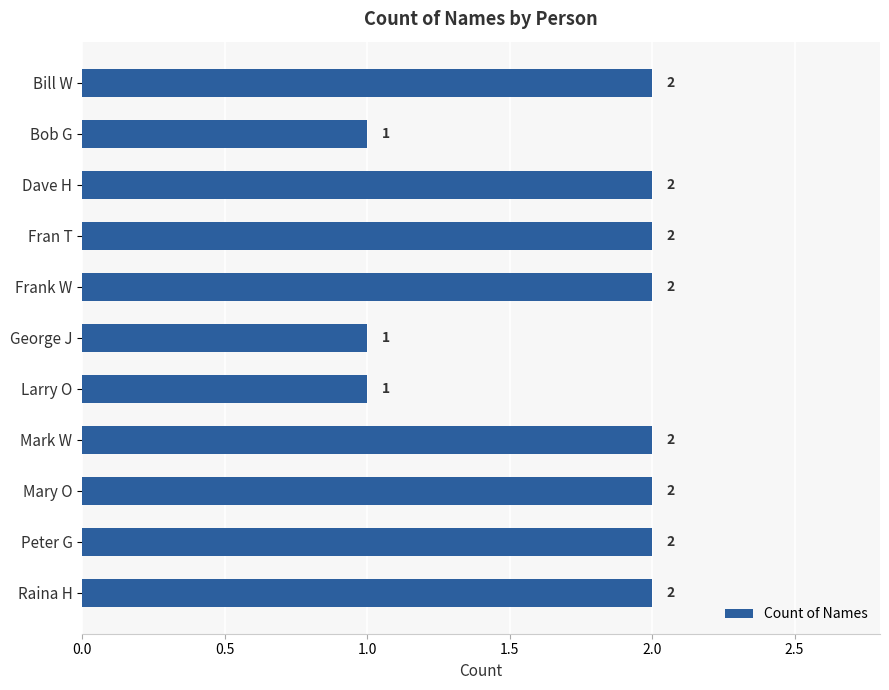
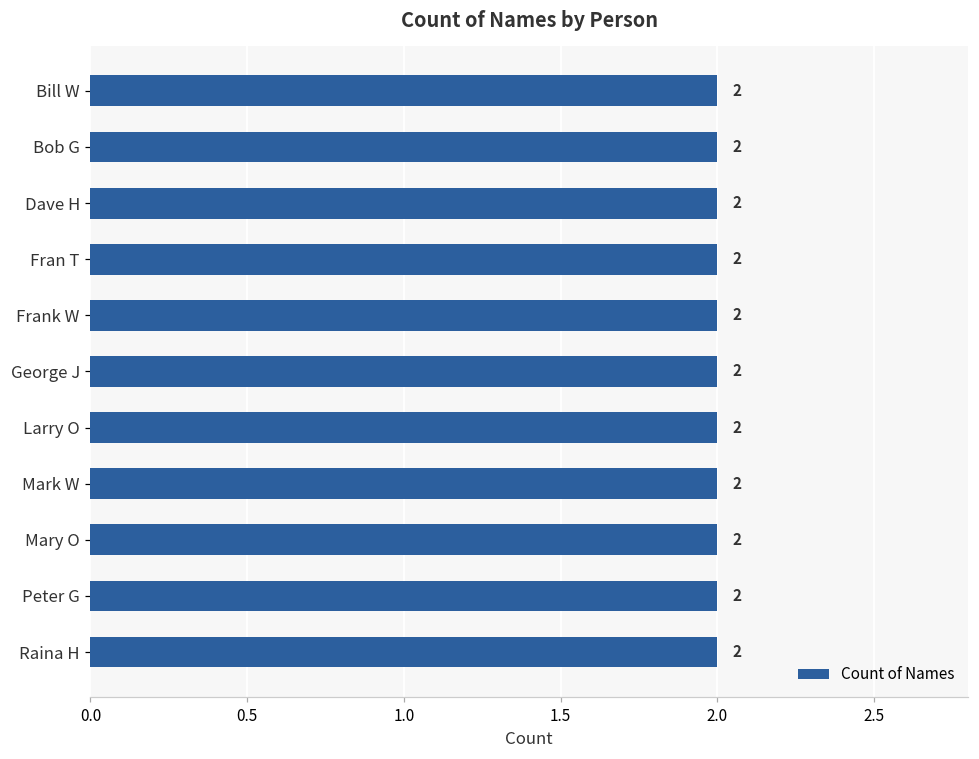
Bob G: 1 -> 2
George J: 1 -> 2
Larry O: 1 -> 2
